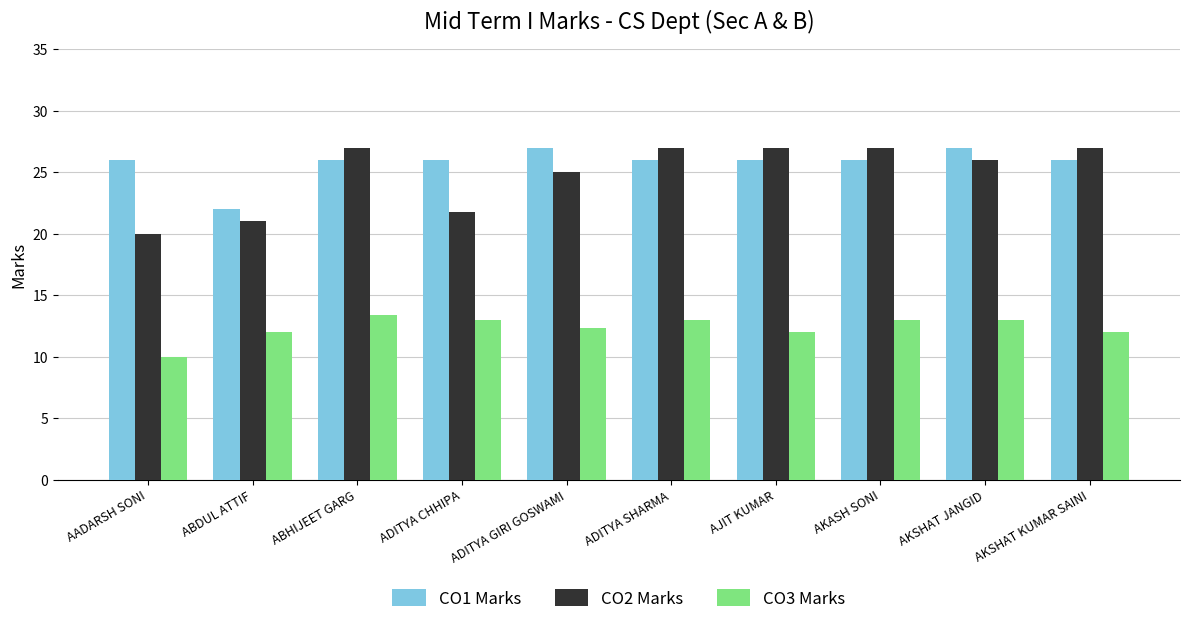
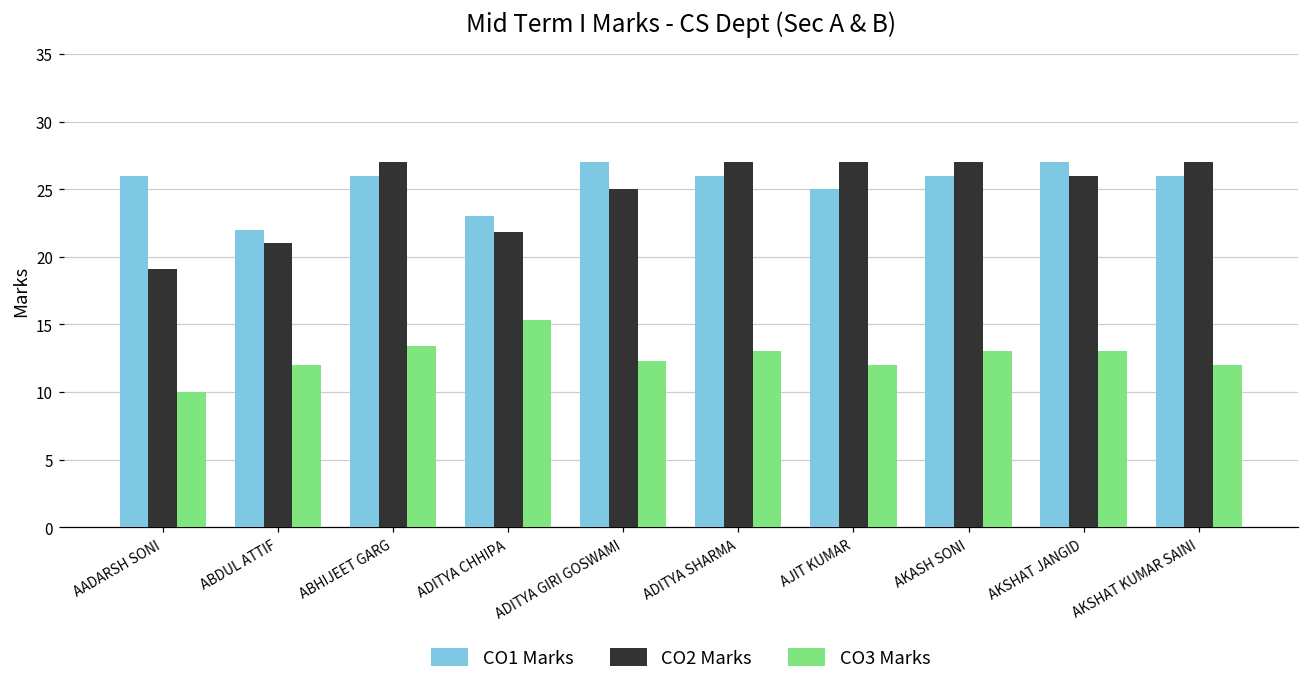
CO2 Marks, AADARSH SONI: 20.0 -> 19.1
CO1 Marks, ADITYA CHHIPA: 26 -> 23
CO3 Marks, ADITYA CHHIPA: 13.0 -> 15.3
CO1 Marks, AJIT KUMAR: 26 -> 25
